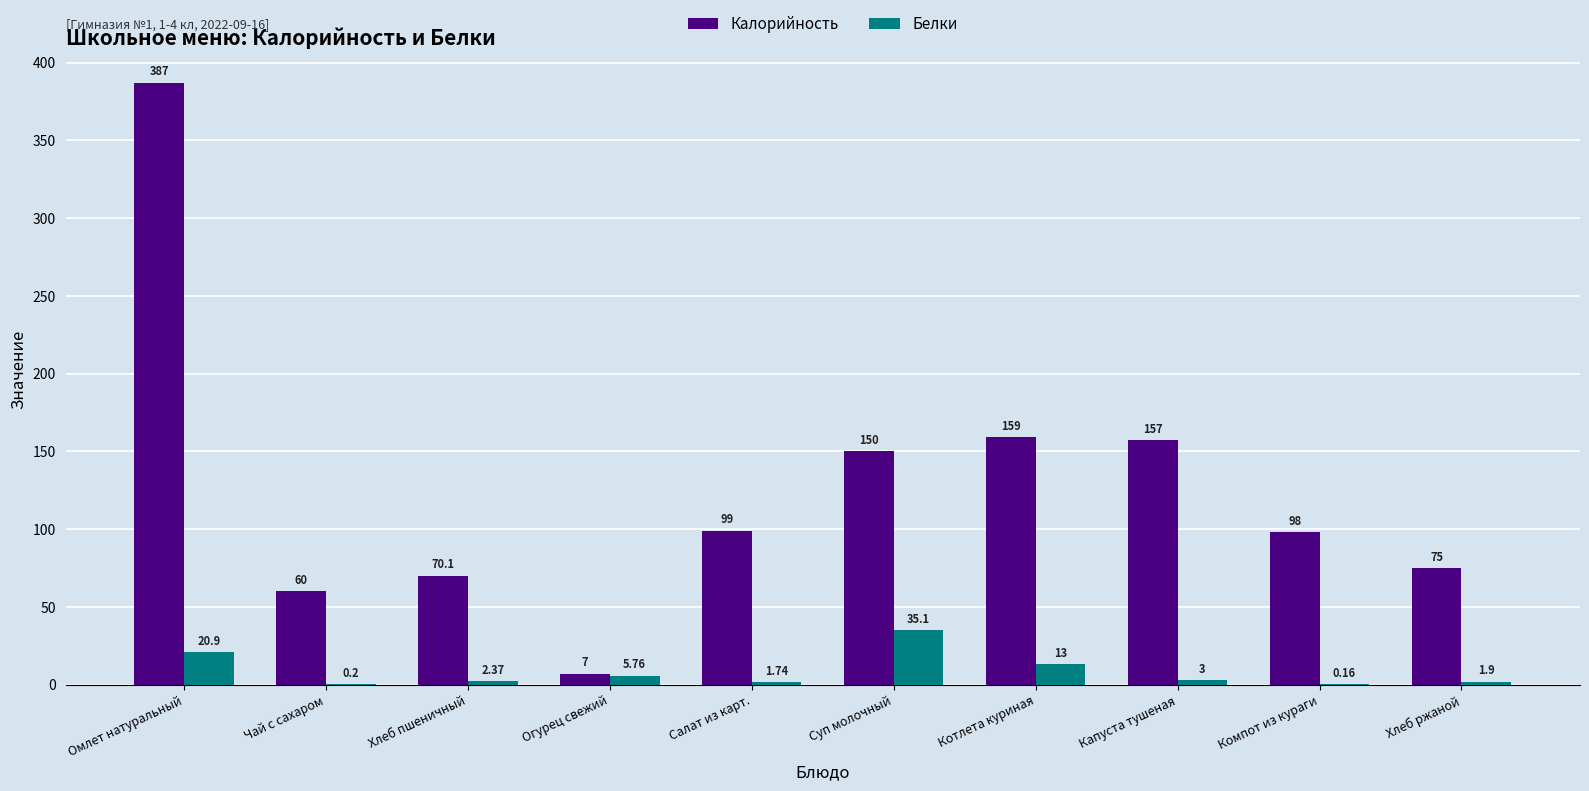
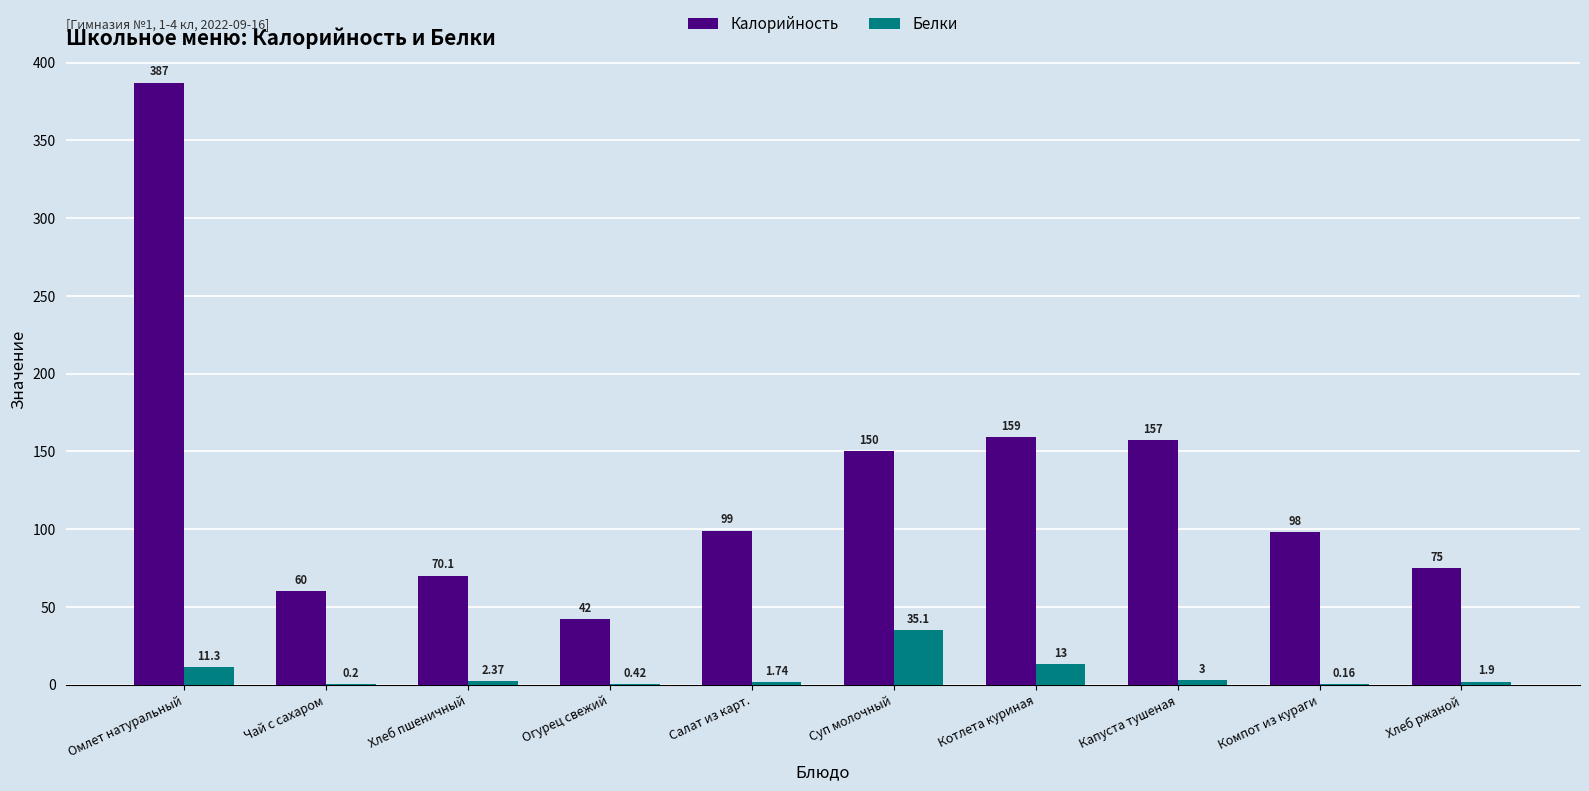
Белки, Омлет натуральный: 20.9 -> 11.3
Калорийность, Огурец свежий: 7 -> 42
Белки, Огурец свежий: 5.76 -> 0.42
